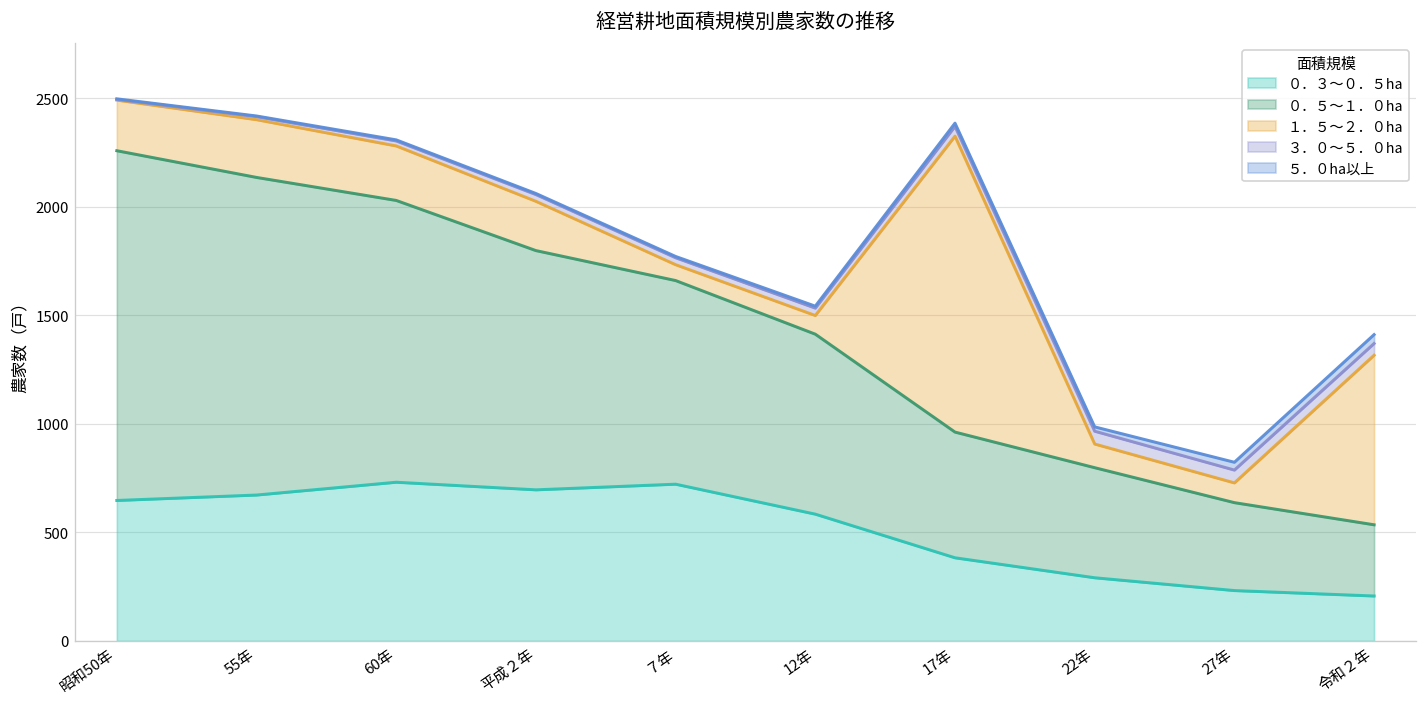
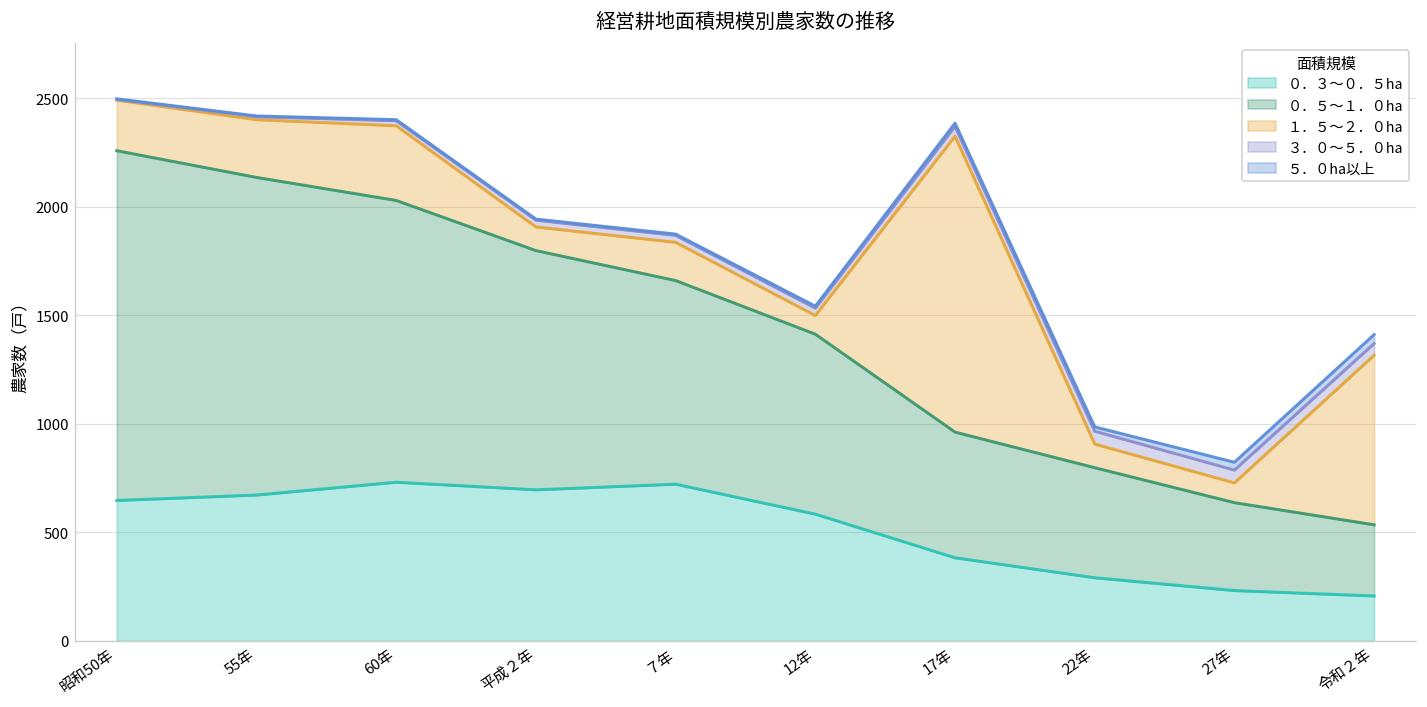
１．５～２．０ha, 60年: 250 -> 340
１．５～２．０ha, 平成２年: 230 -> 110
１．５～２．０ha, ７年: 70 -> 180
